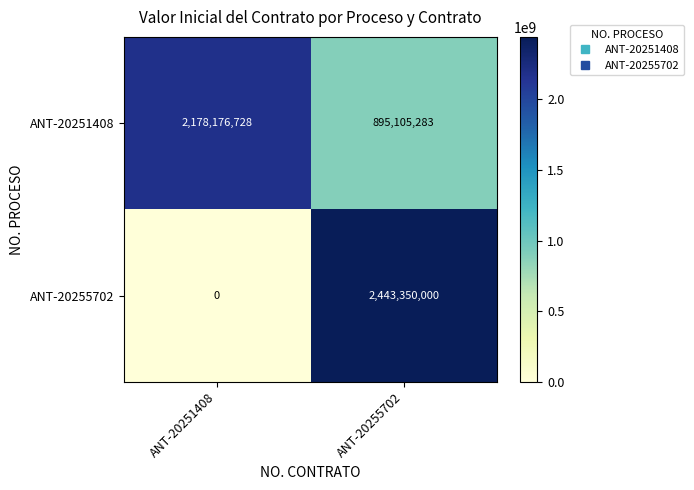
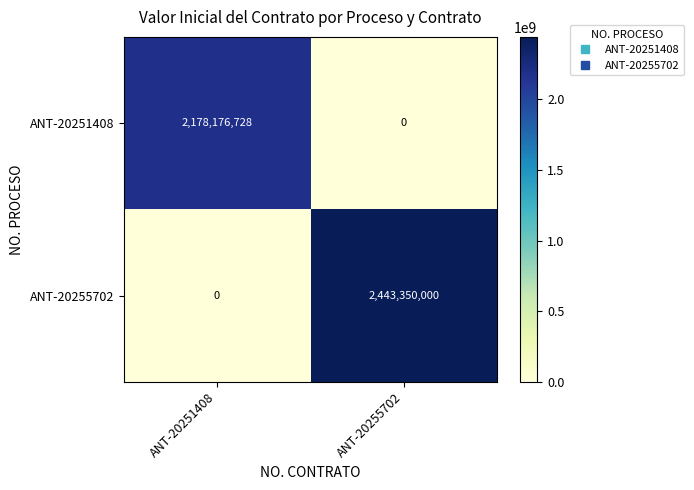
ANT-20251408, ANT-20255702: 895,105,283 -> 0
